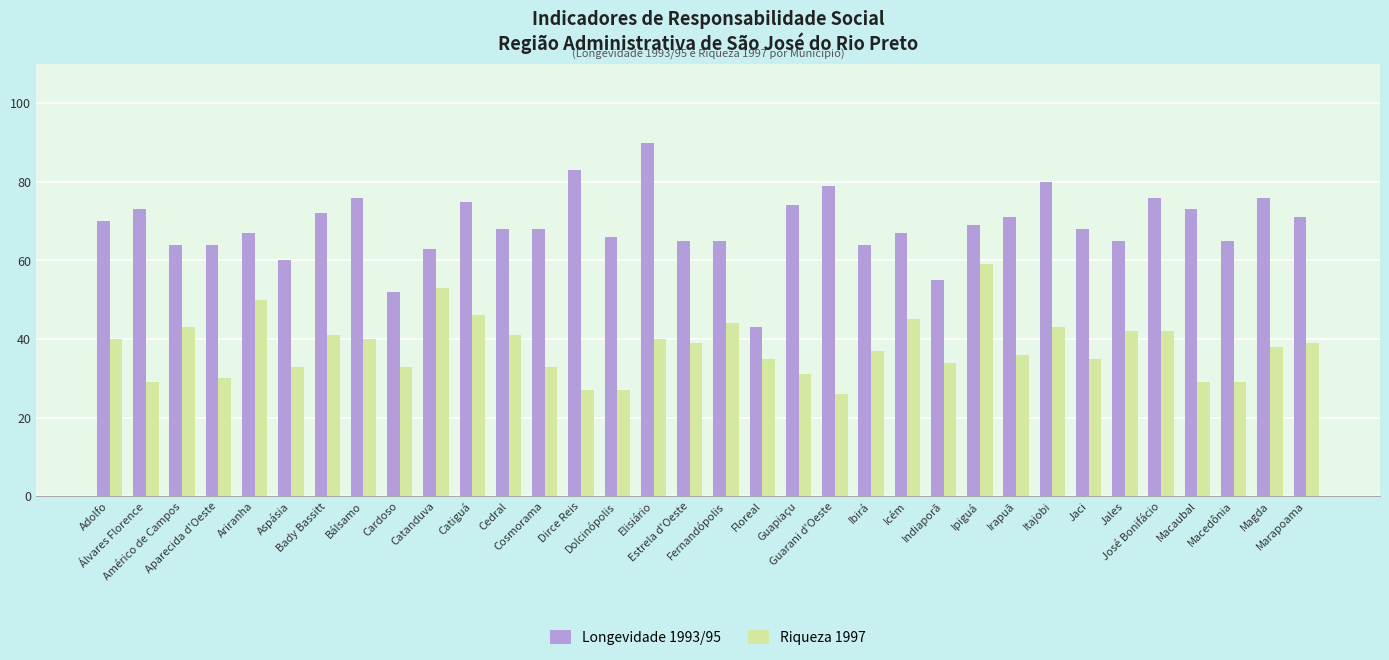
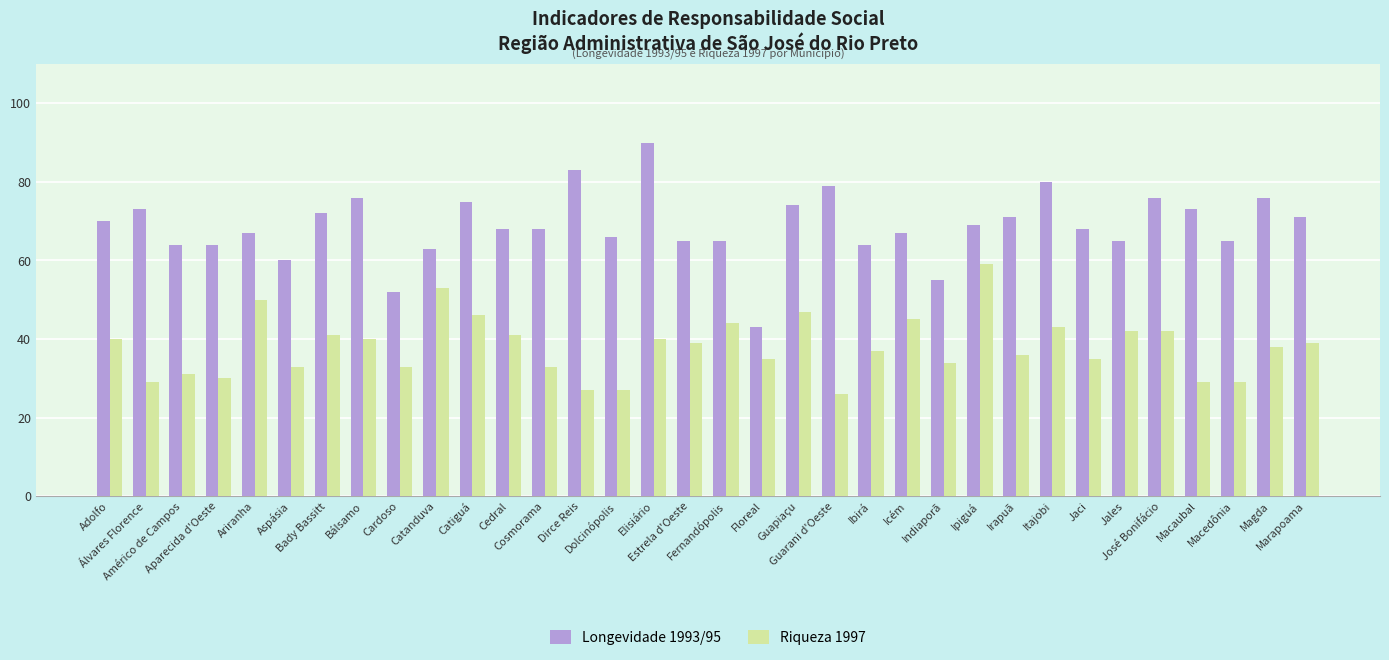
Riqueza 1997, Américo de Campos: 43 -> 31
Riqueza 1997, Guapiaçu: 31 -> 47
